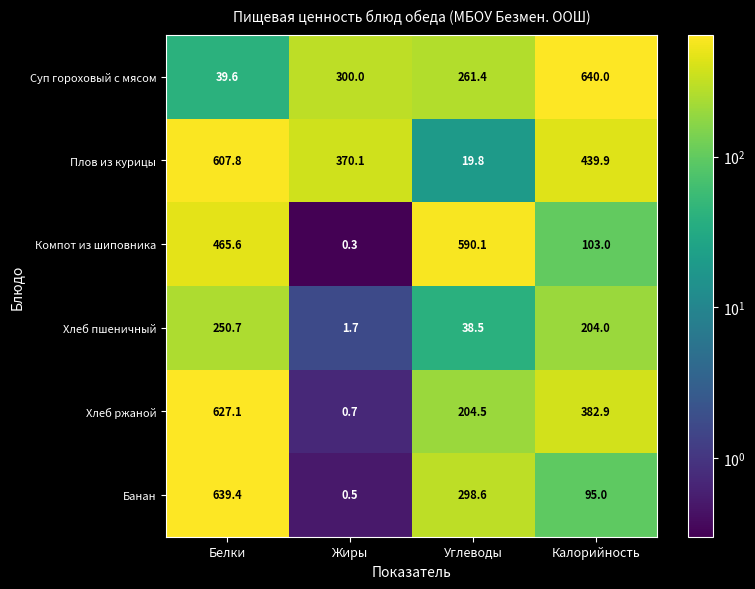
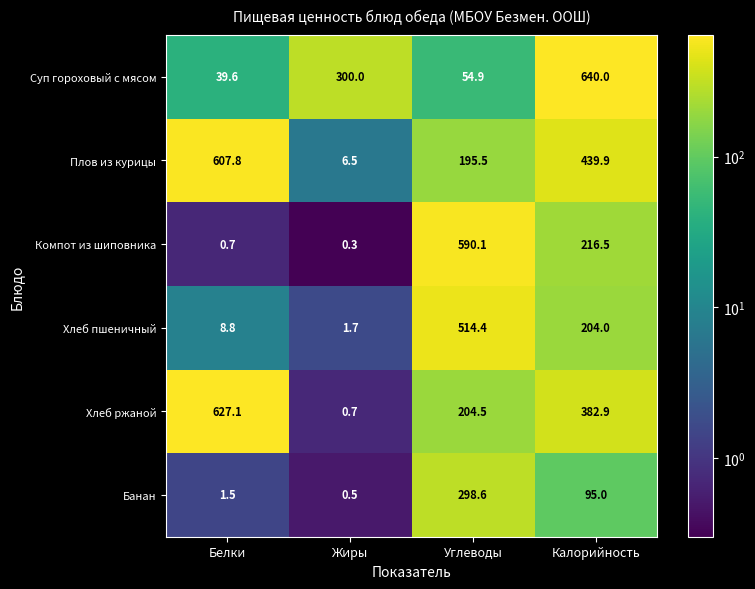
Суп гороховый с мясом, Углеводы: 261.4 -> 54.9
Плов из курицы, Жиры: 370.1 -> 6.5
Плов из курицы, Углеводы: 19.8 -> 195.5
Компот из шиповника, Белки: 465.6 -> 0.7
Компот из шиповника, Калорийность: 103.0 -> 216.5
Хлеб пшеничный, Белки: 250.7 -> 8.8
Хлеб пшеничный, Углеводы: 38.5 -> 514.4
Банан, Белки: 639.4 -> 1.5
